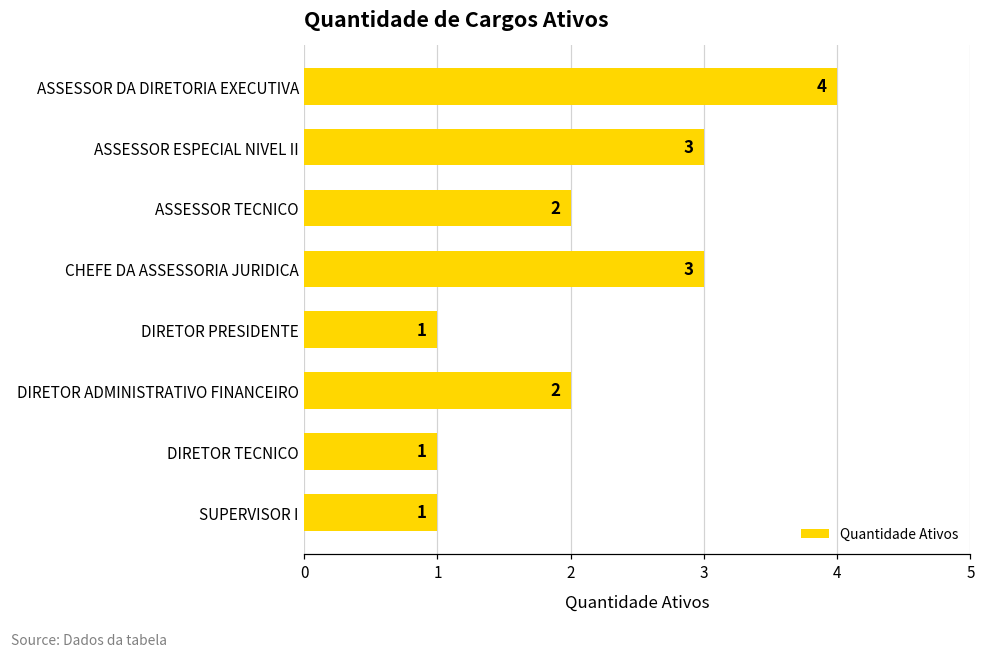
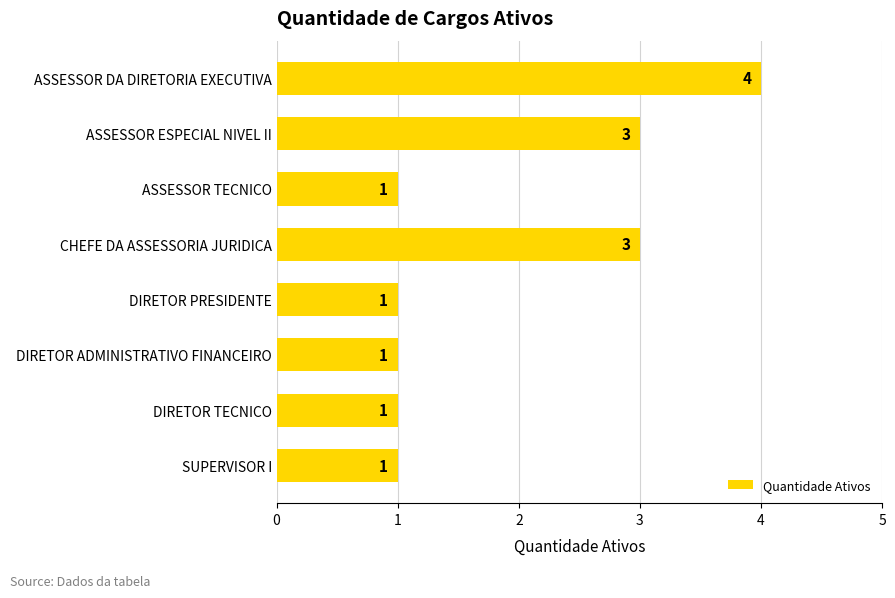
ASSESSOR TECNICO: 2 -> 1
DIRETOR ADMINISTRATIVO FINANCEIRO: 2 -> 1
